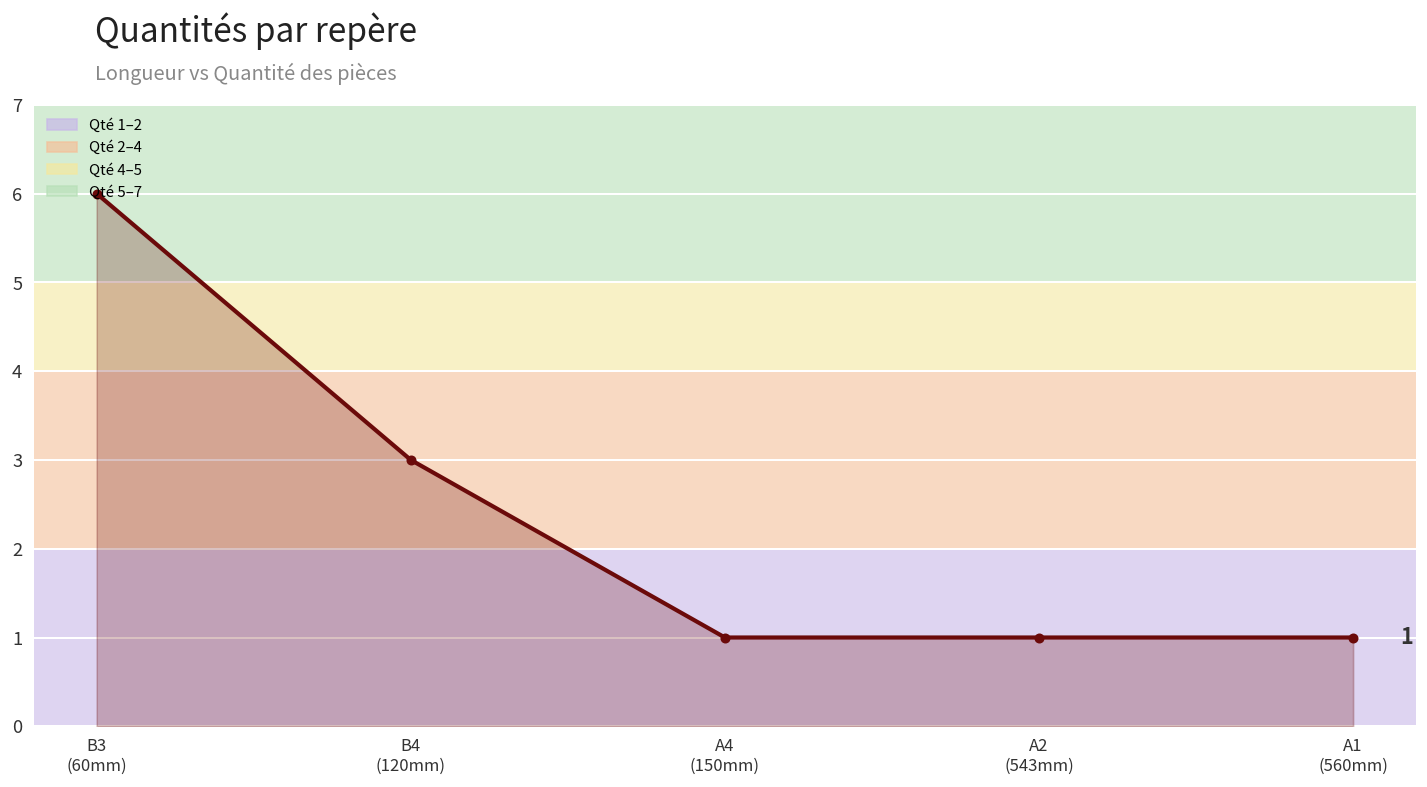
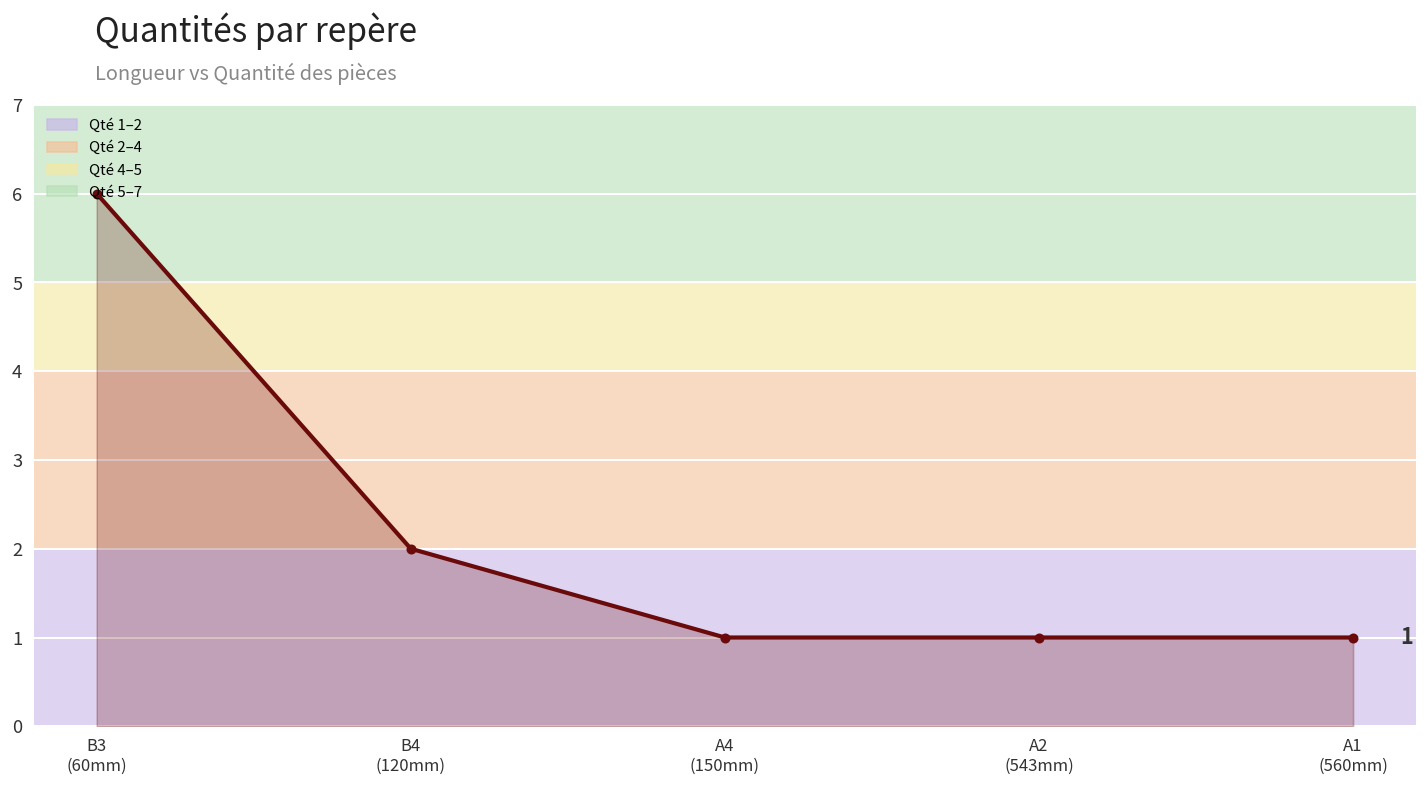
B4 (120mm): 3 -> 2
